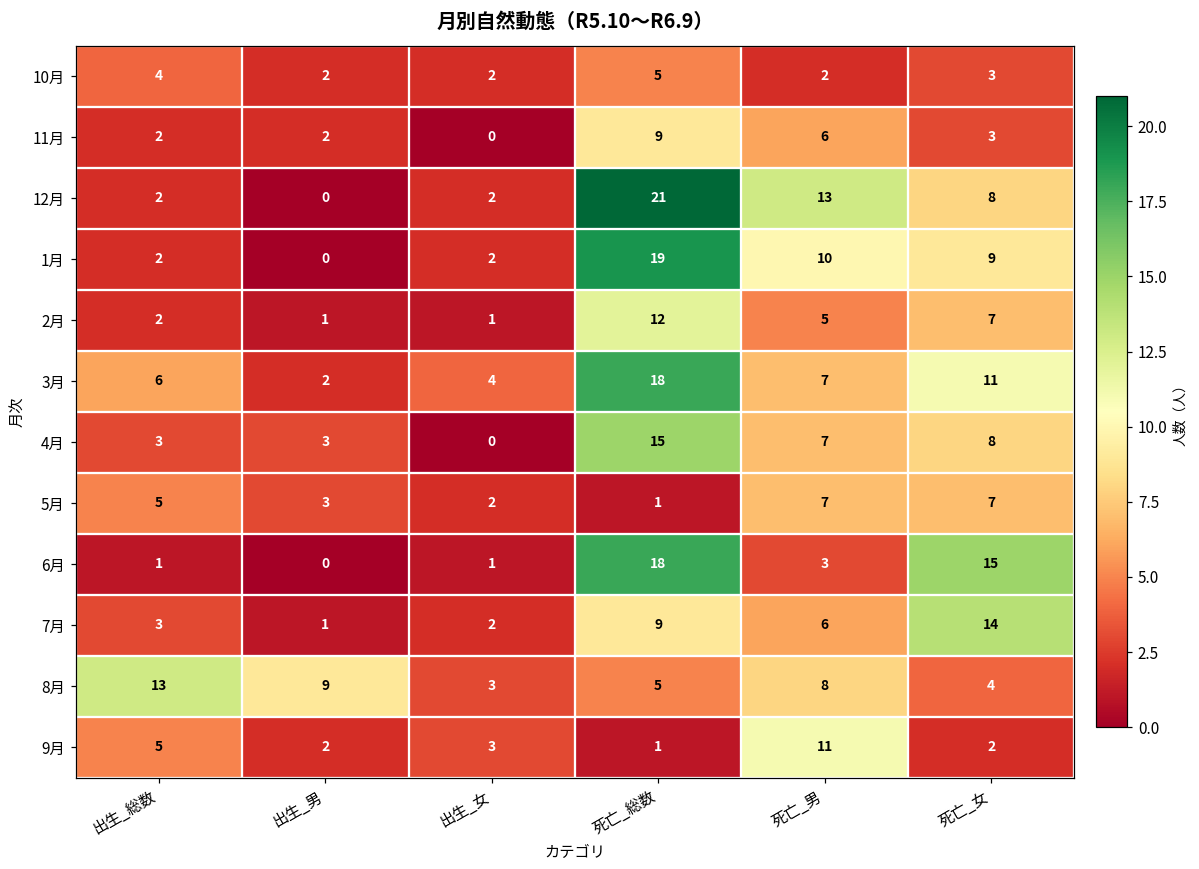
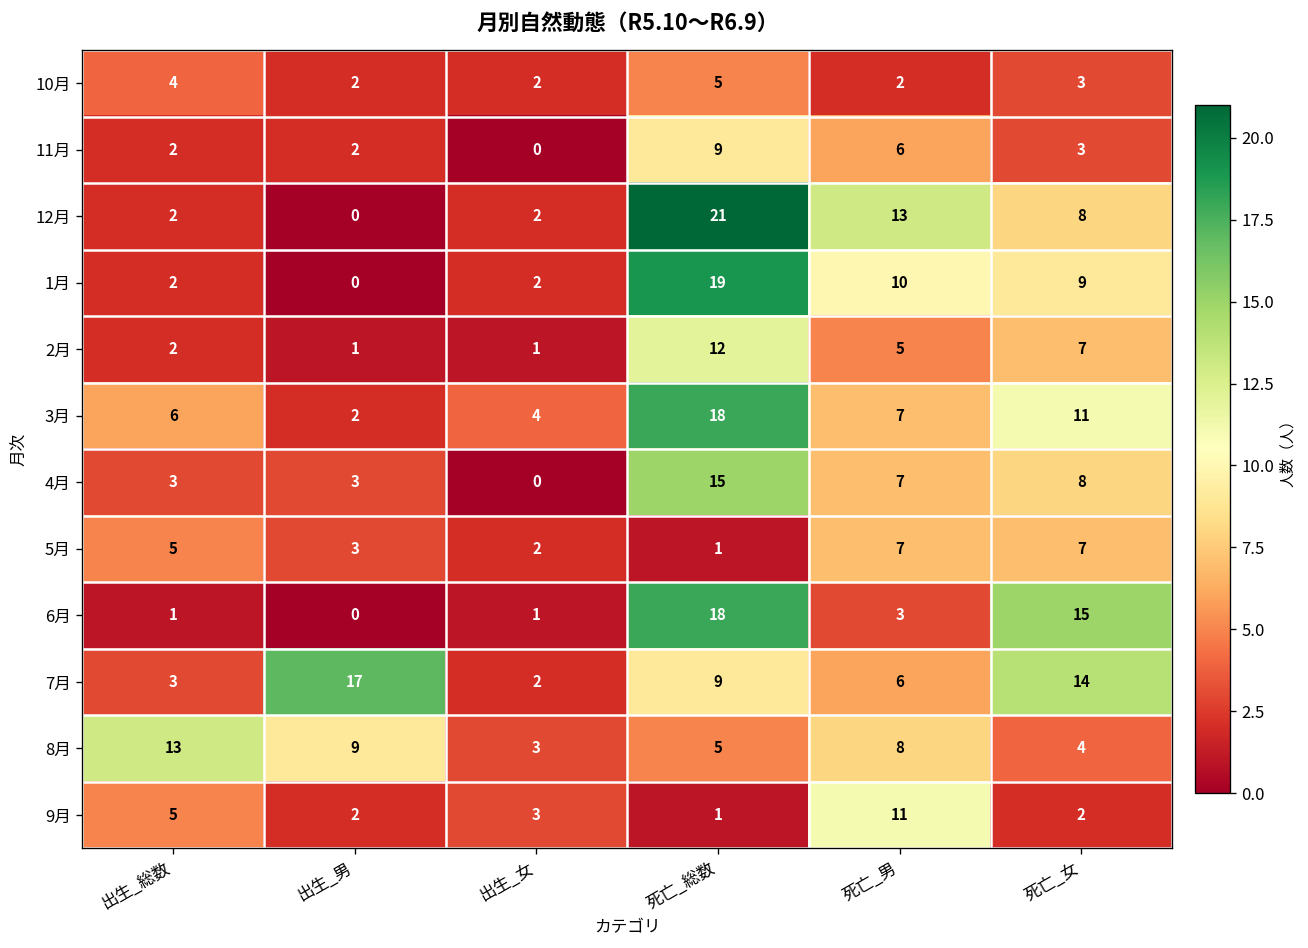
7月, 出生_男: 1 -> 17
